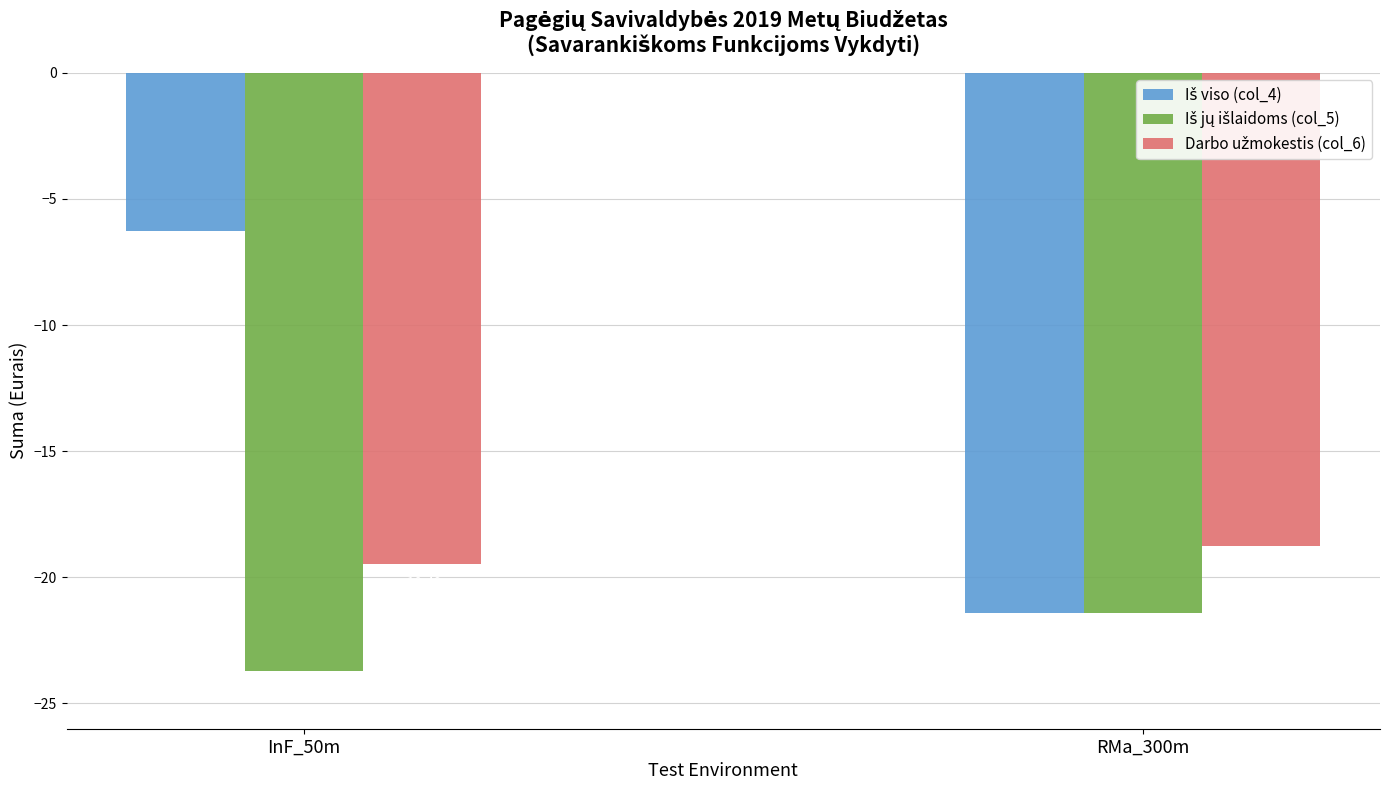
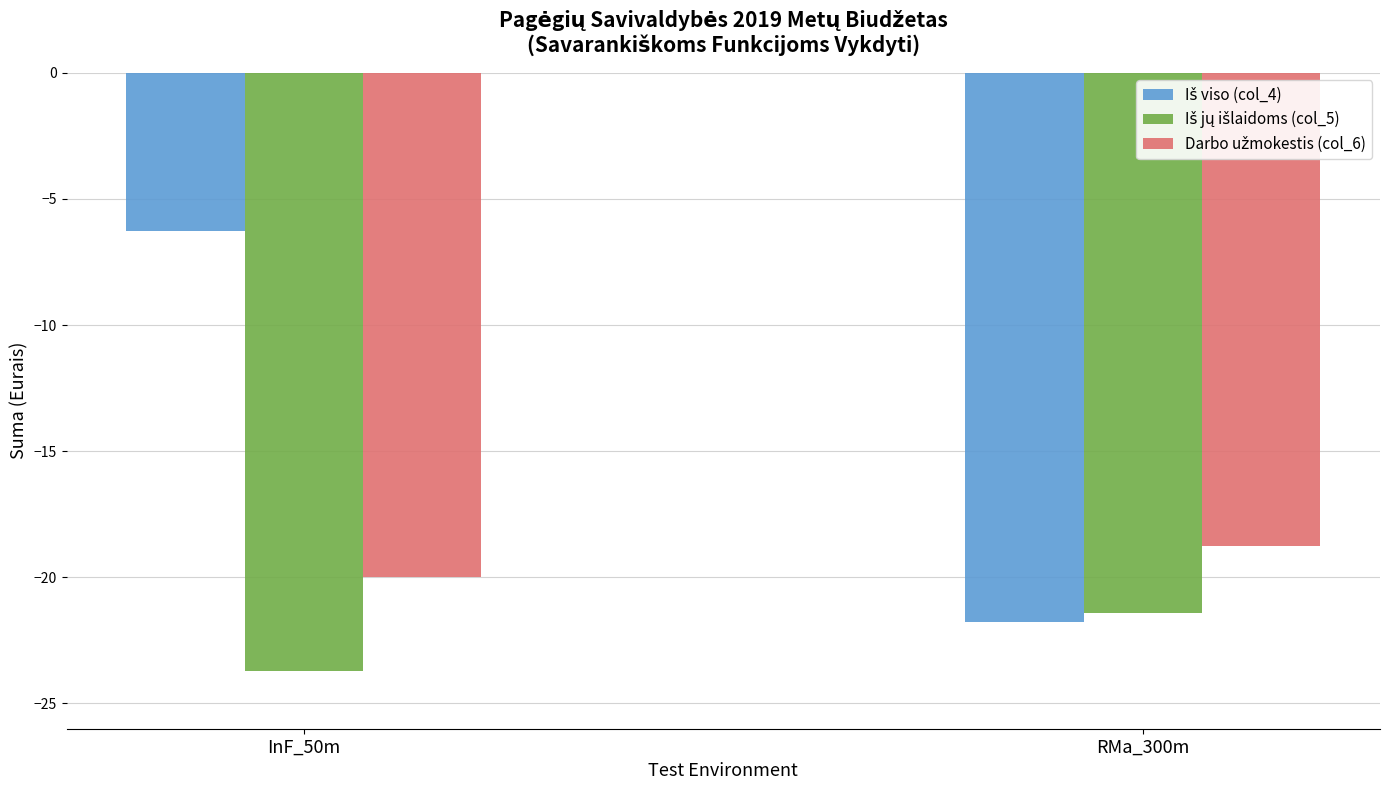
Darbo užmokestis (col_6), InF_50m: -19.5 -> -20.0
Iš viso (col_4), RMa_300m: -21.4 -> -21.8
